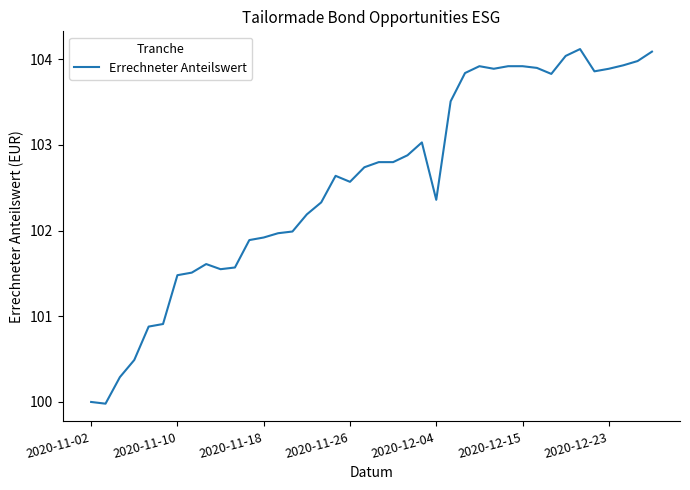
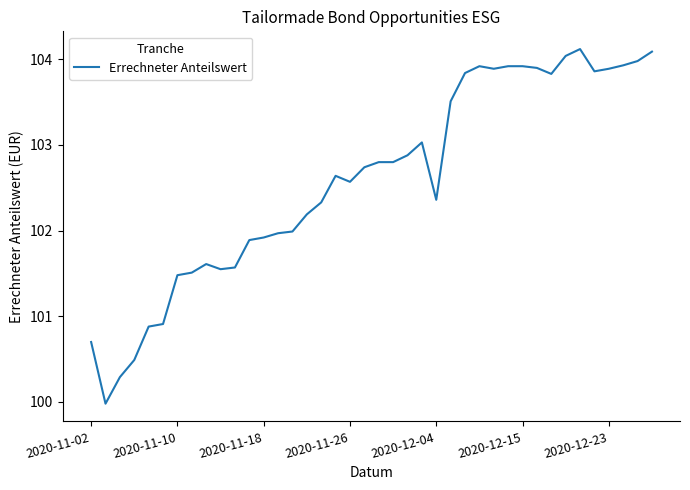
2020-11-02: 100.0 -> 100.7
